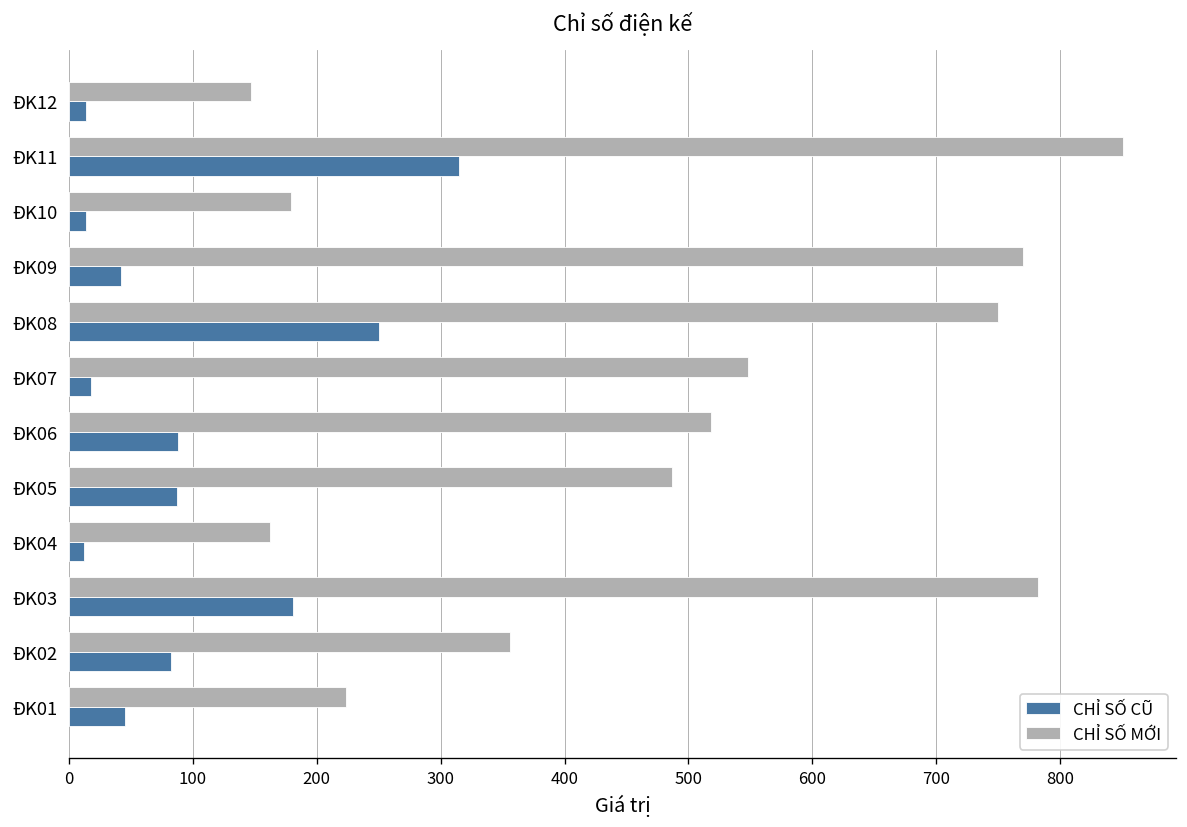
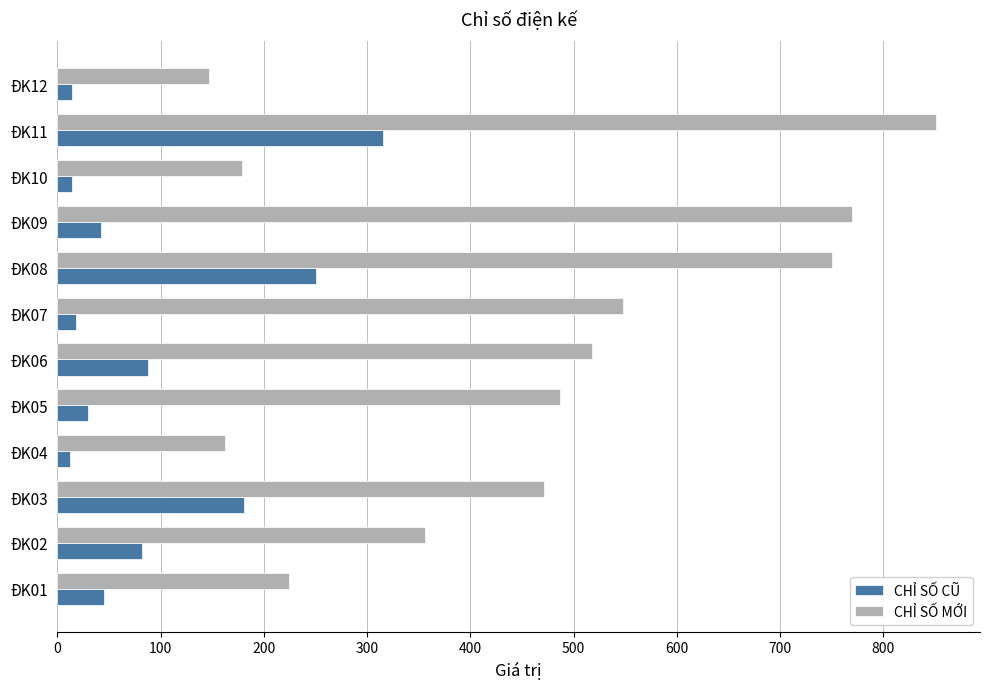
CHỈ SỐ CŨ, ĐK05: 87 -> 30
CHỈ SỐ MỚI, ĐK03: 782 -> 471
